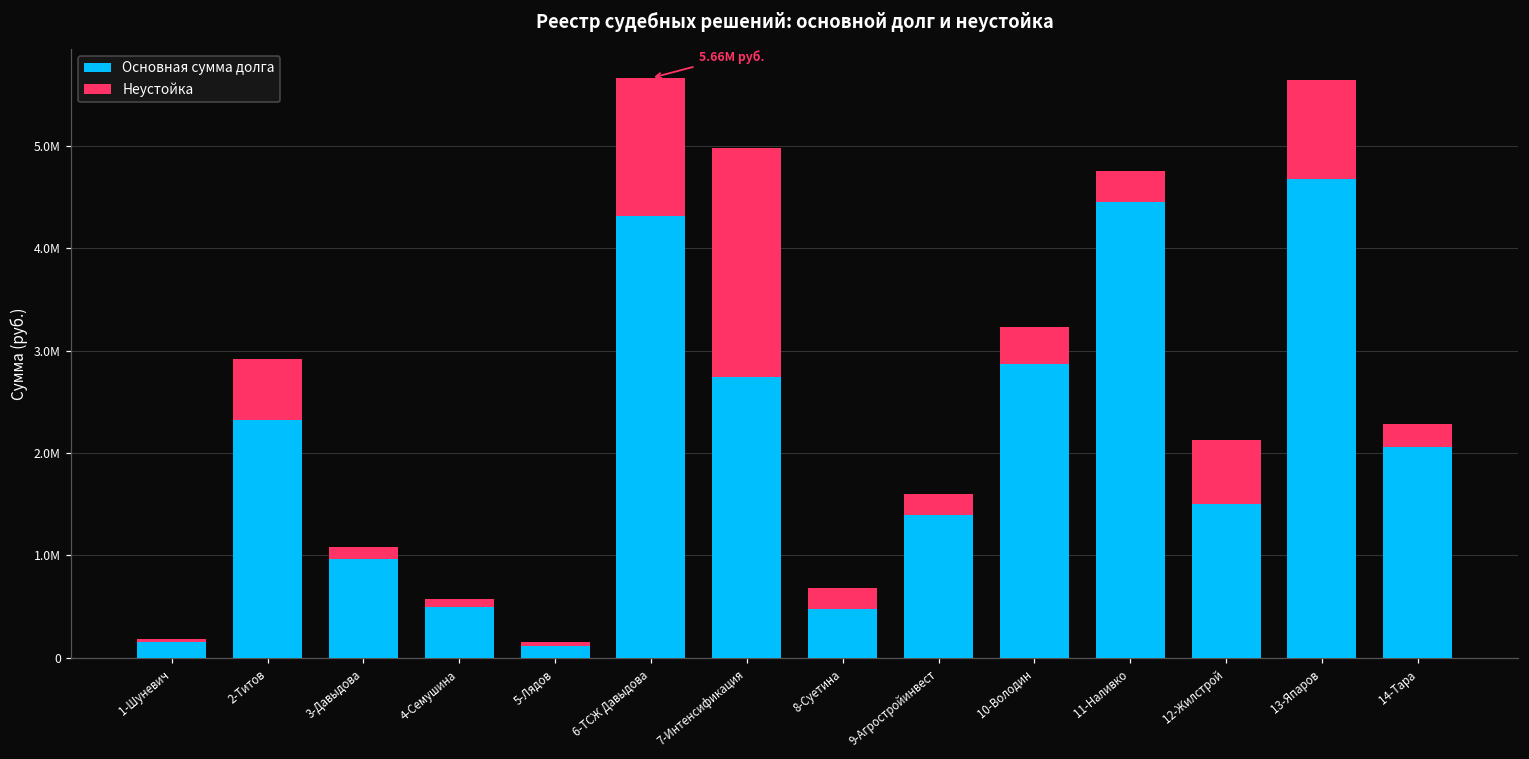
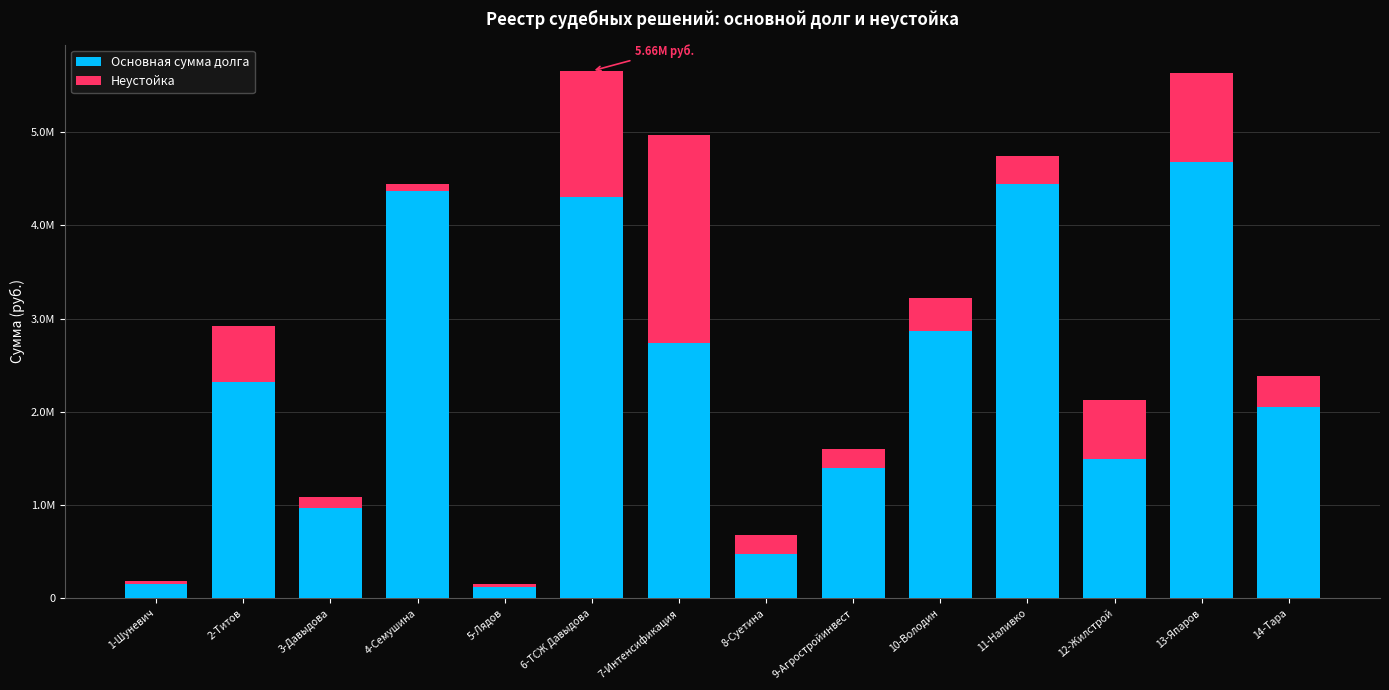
Основная сумма долга, 4-Семушина: 500000 -> 4400000
Неустойка, 14-Тара: 200000 -> 300000
